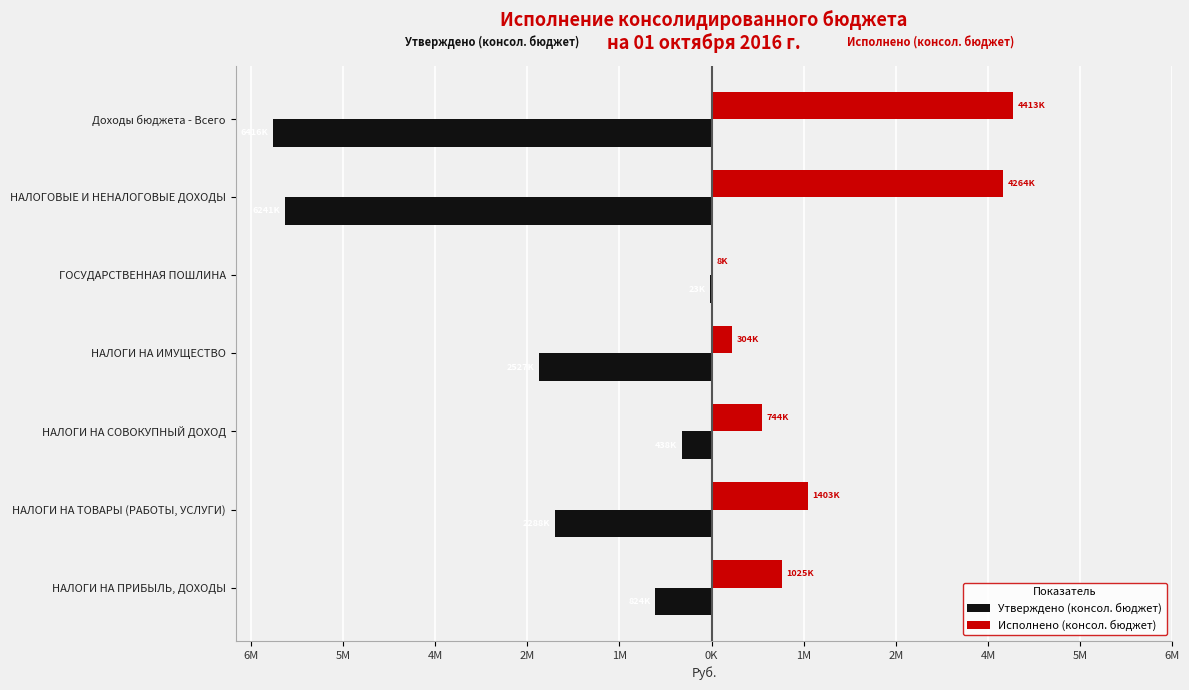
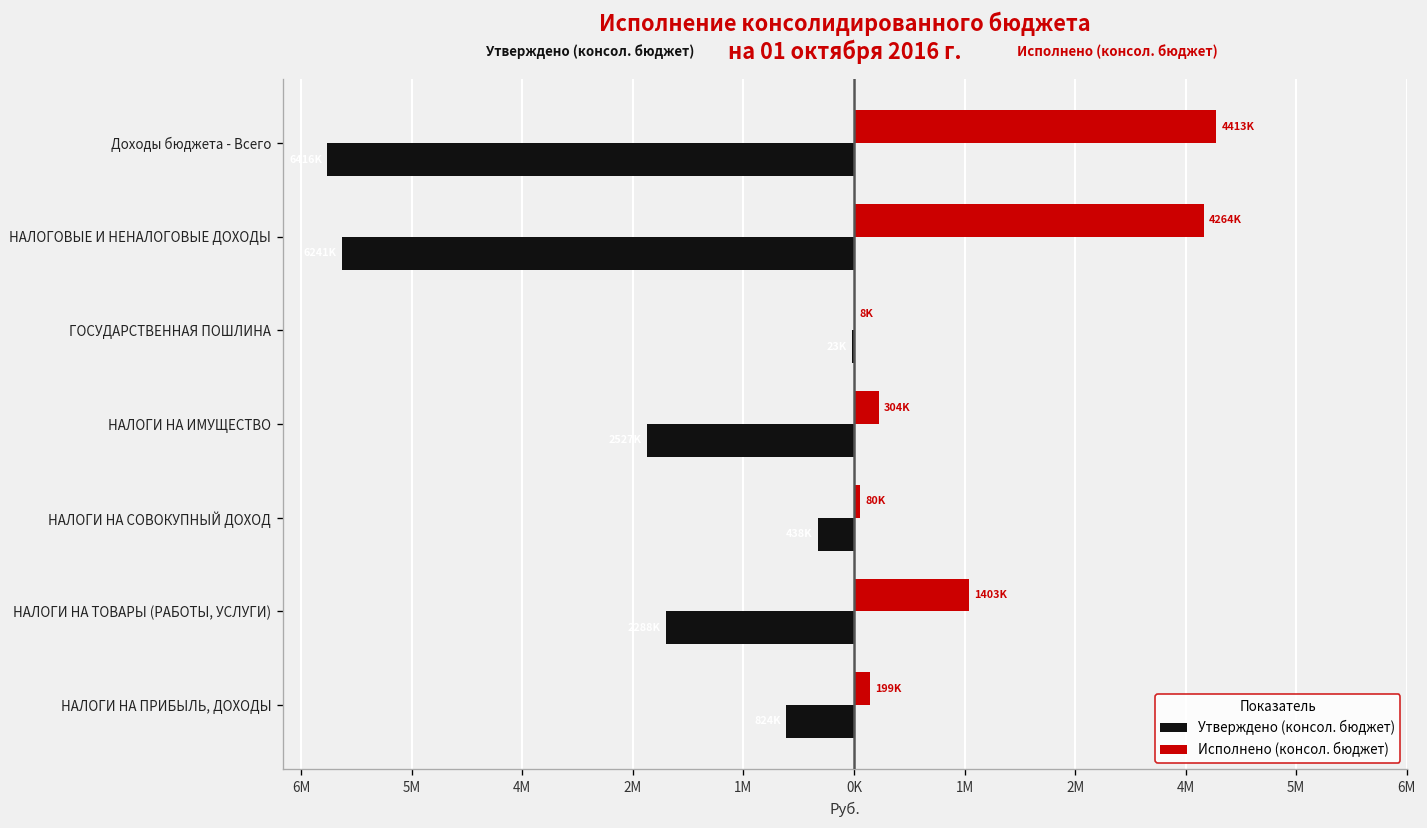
Исполнено (консол. бюджет), НАЛОГИ НА СОВОКУПНЫЙ ДОХОД: 744K -> 80K
Исполнено (консол. бюджет), НАЛОГИ НА ПРИБЫЛЬ, ДОХОДЫ: 1025K -> 199K
